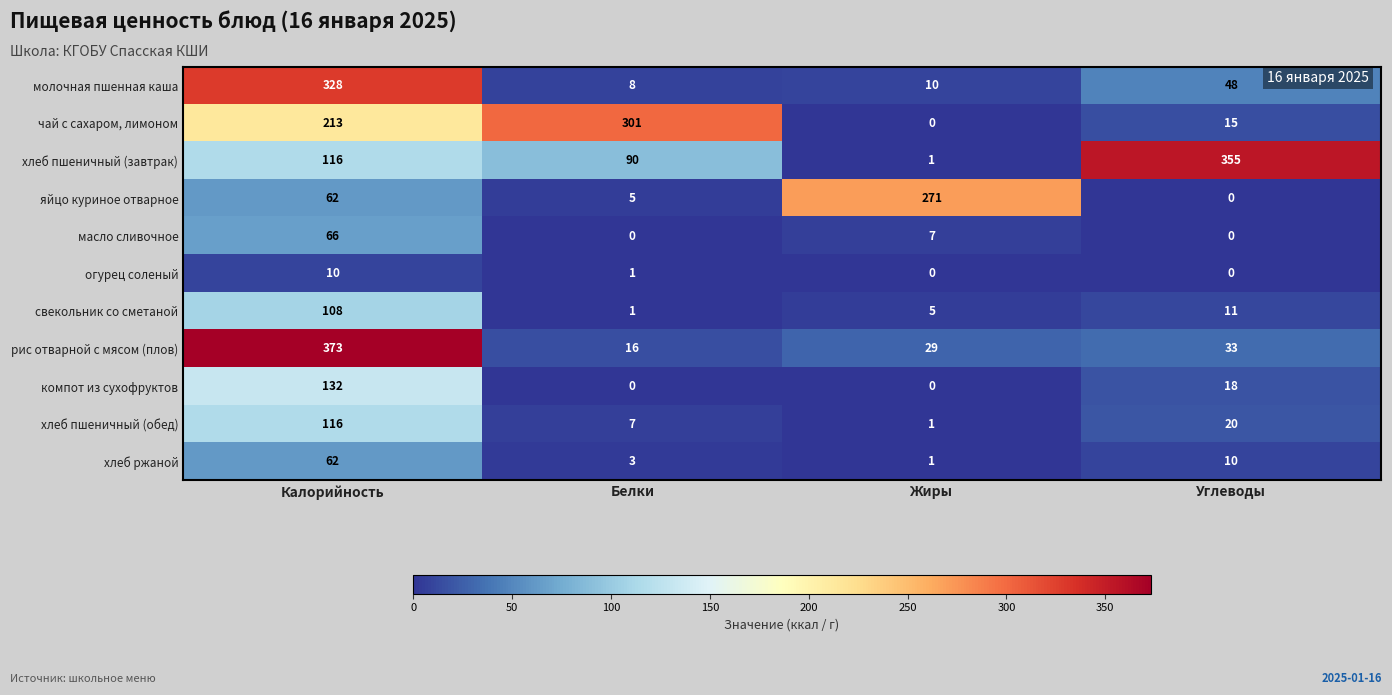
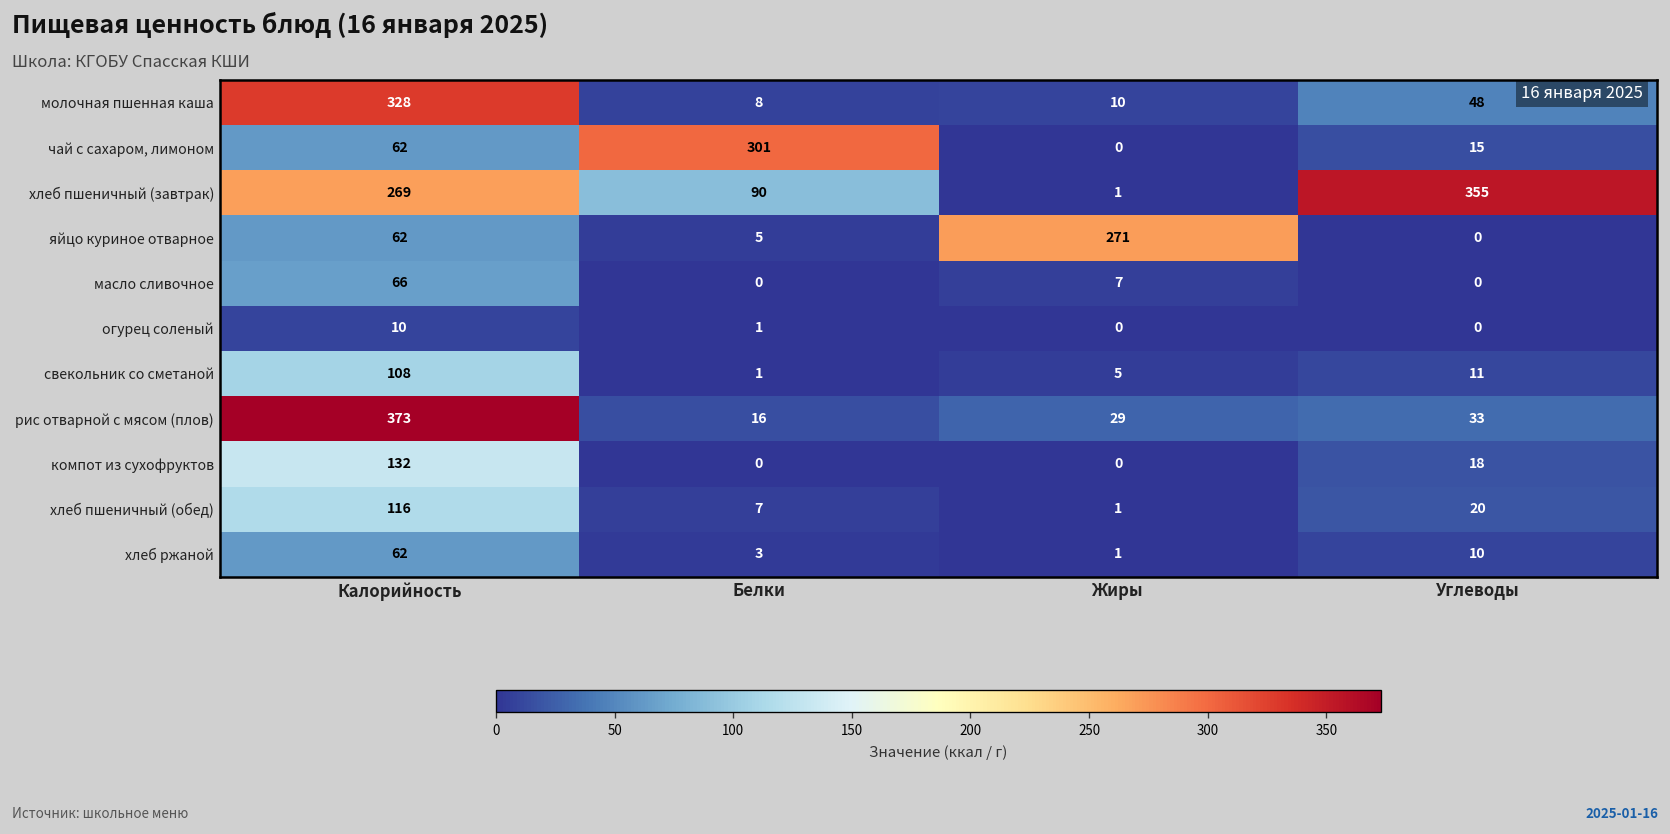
чай с сахаром, лимоном, Калорийность: 213 -> 62
хлеб пшеничный (завтрак), Калорийность: 116 -> 269
